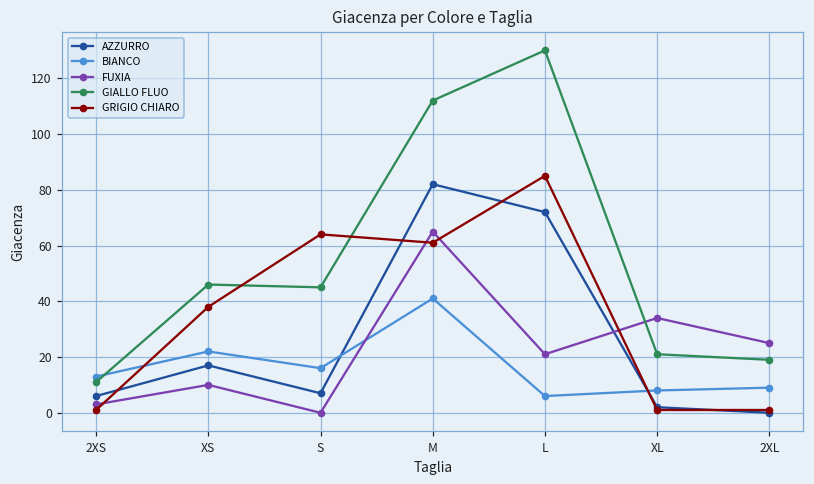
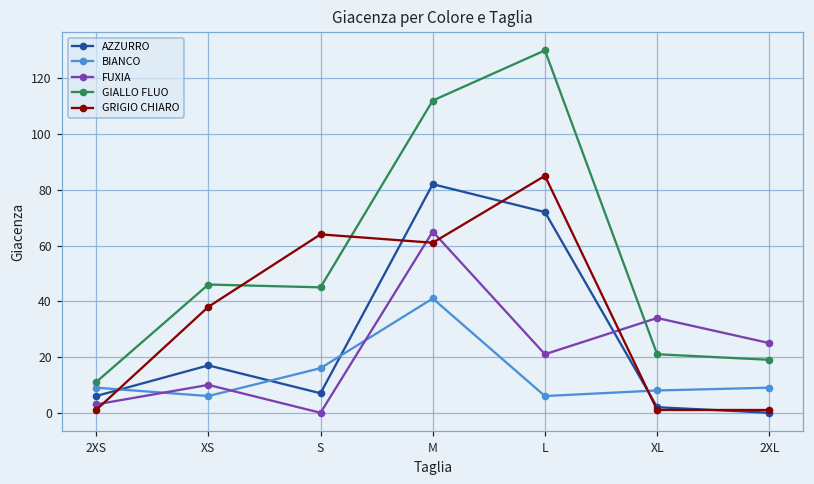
BIANCO, 2XS: 13 -> 9
BIANCO, XS: 22 -> 6
